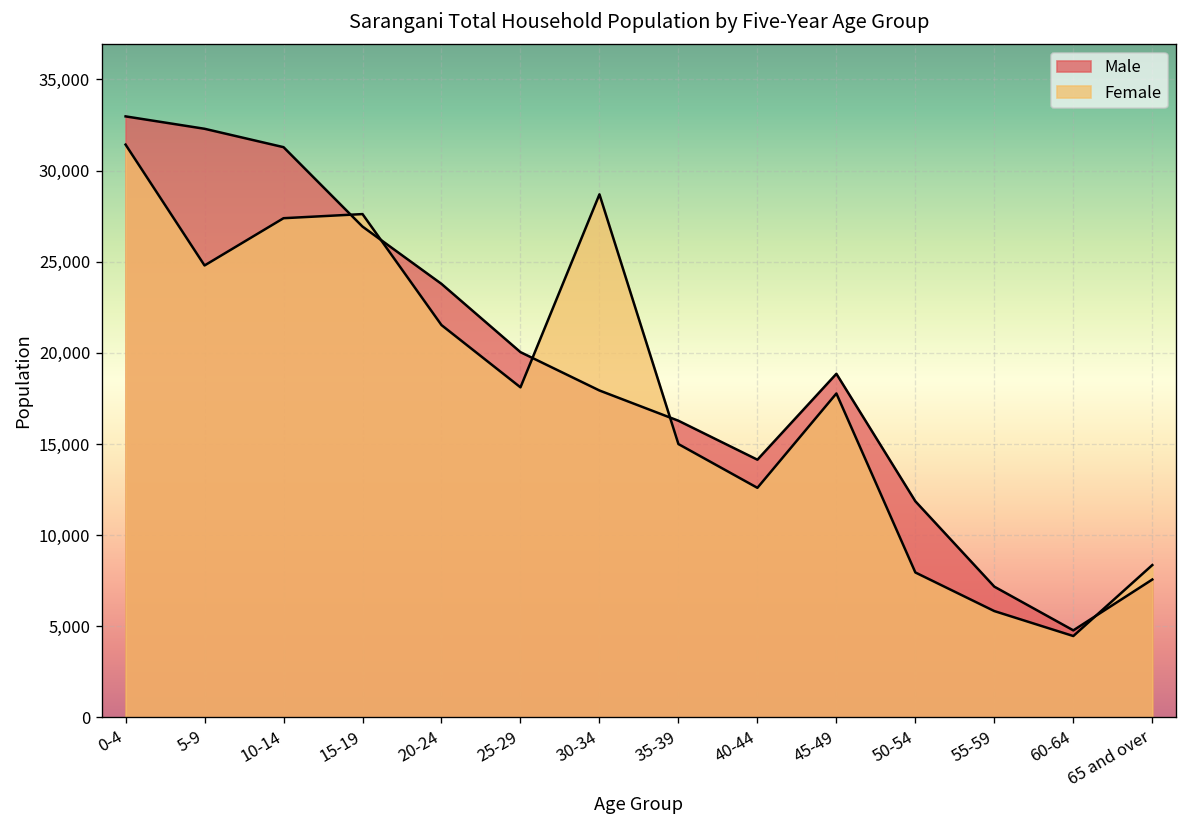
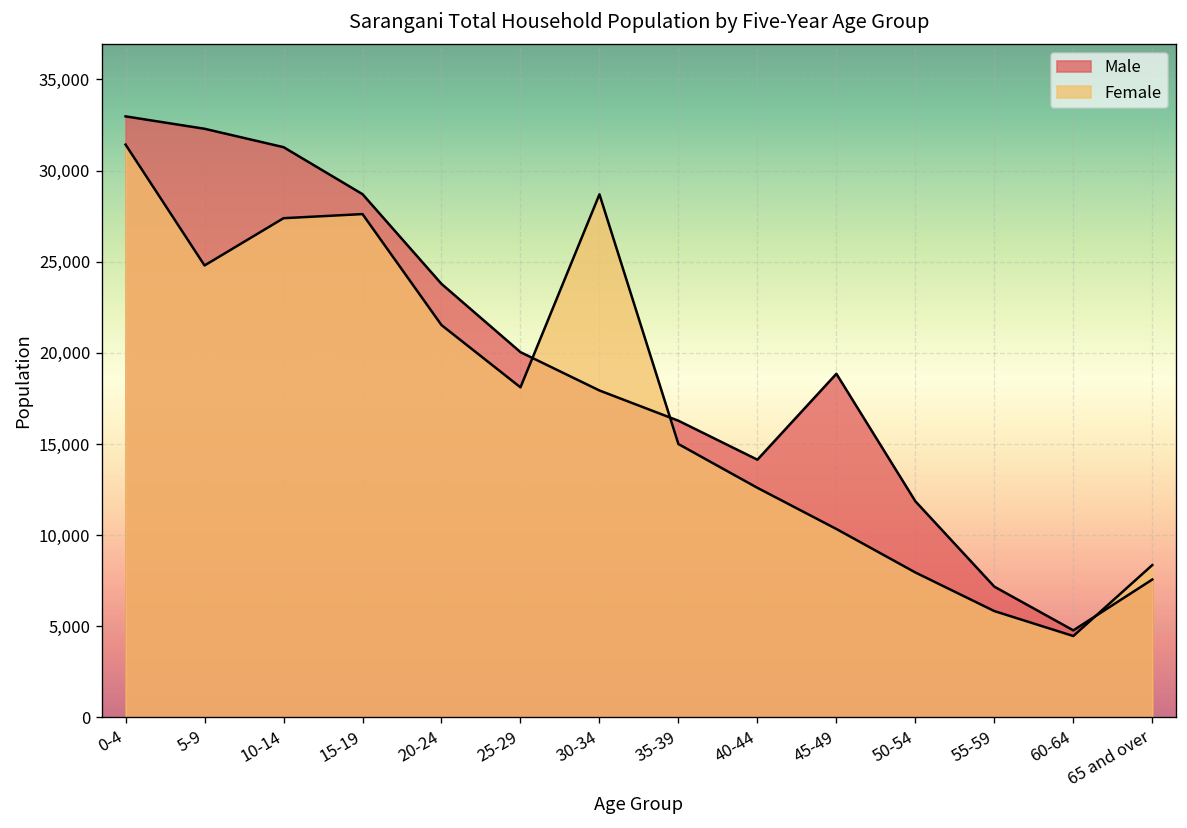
Male, 15-19: 26,900 -> 28,700
Female, 45-49: 17,800 -> 10,300
